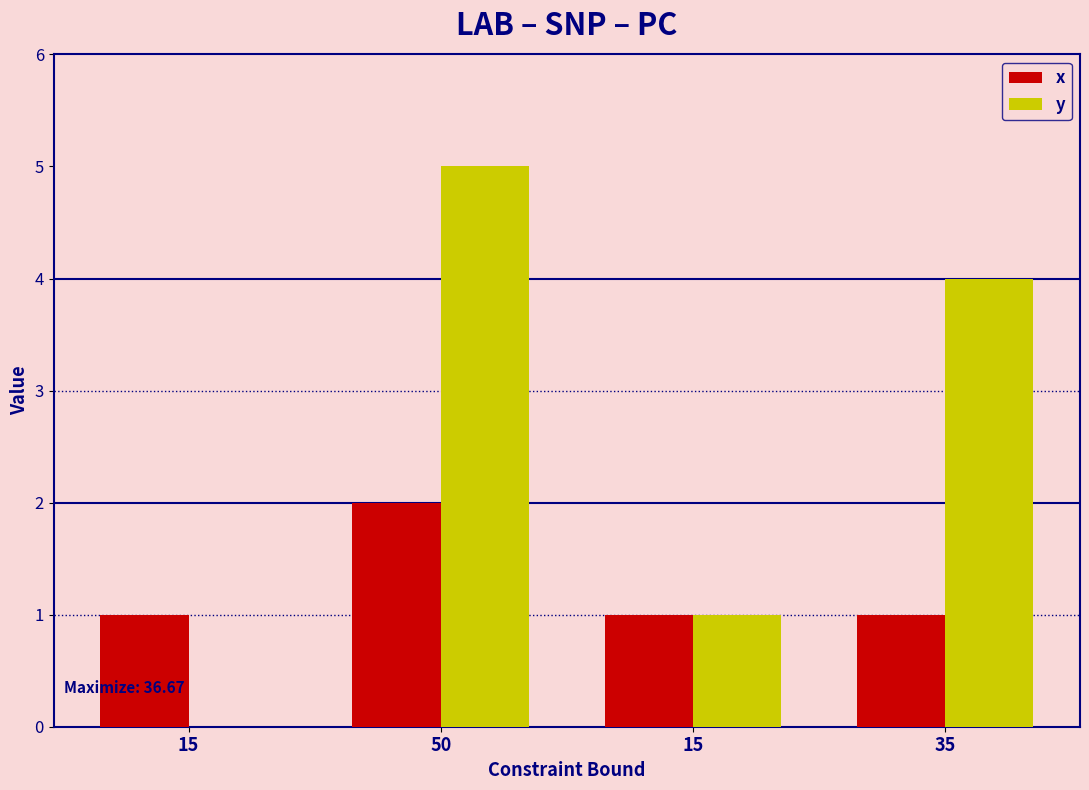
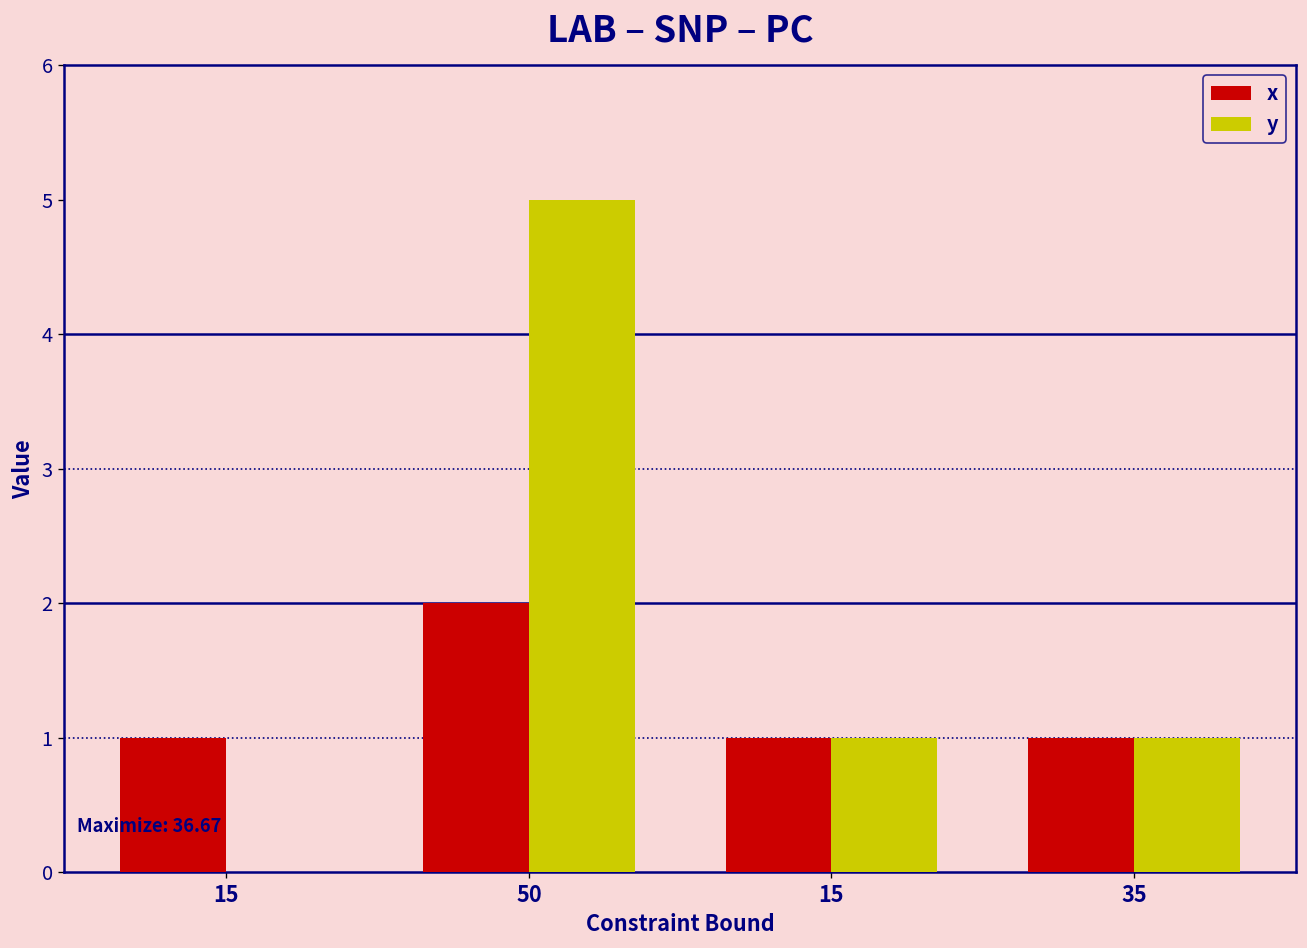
y, 35: 4 -> 1
